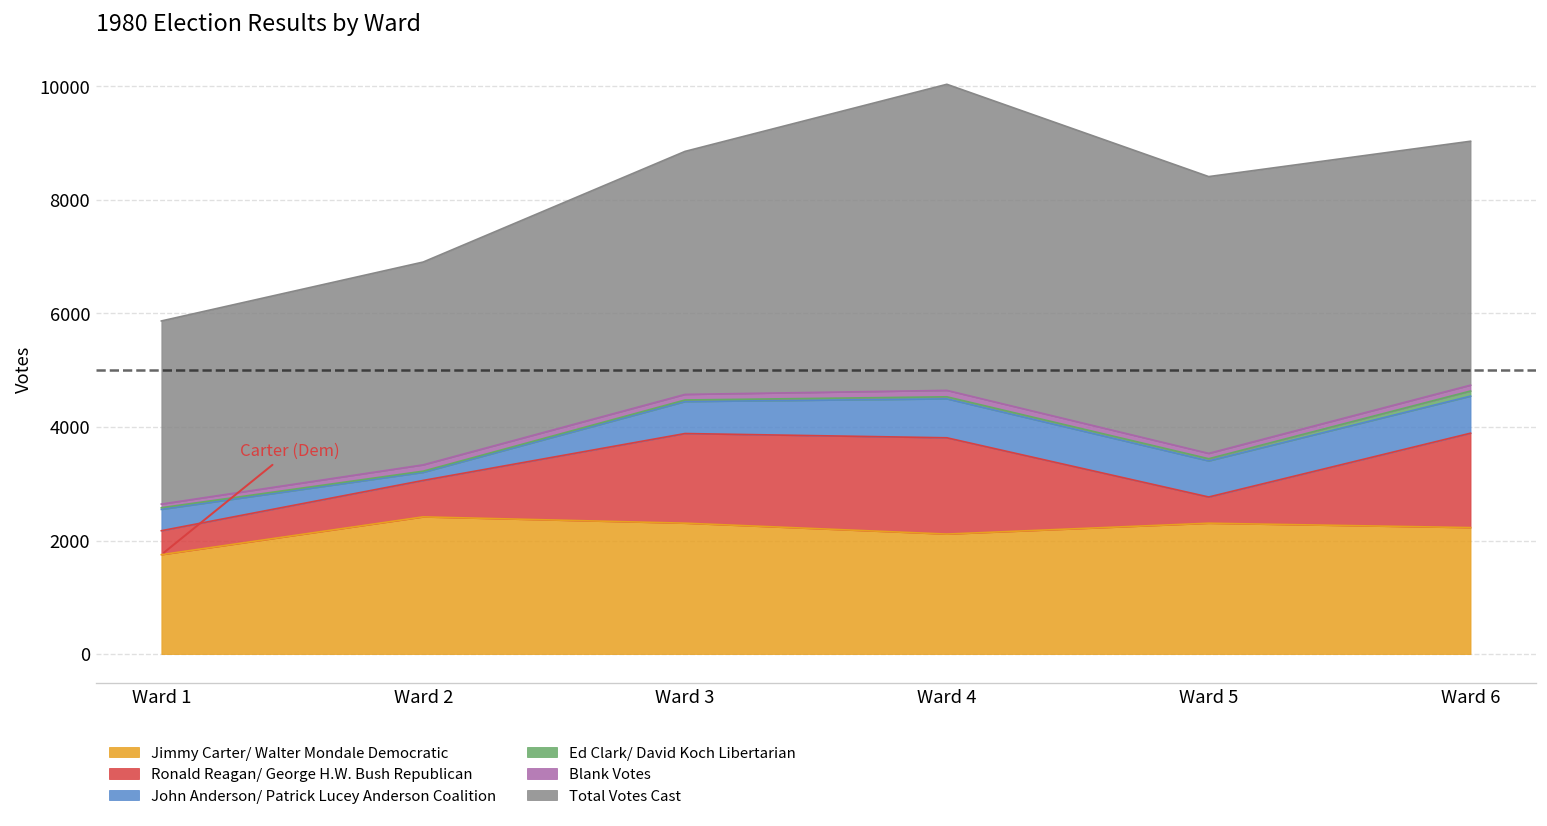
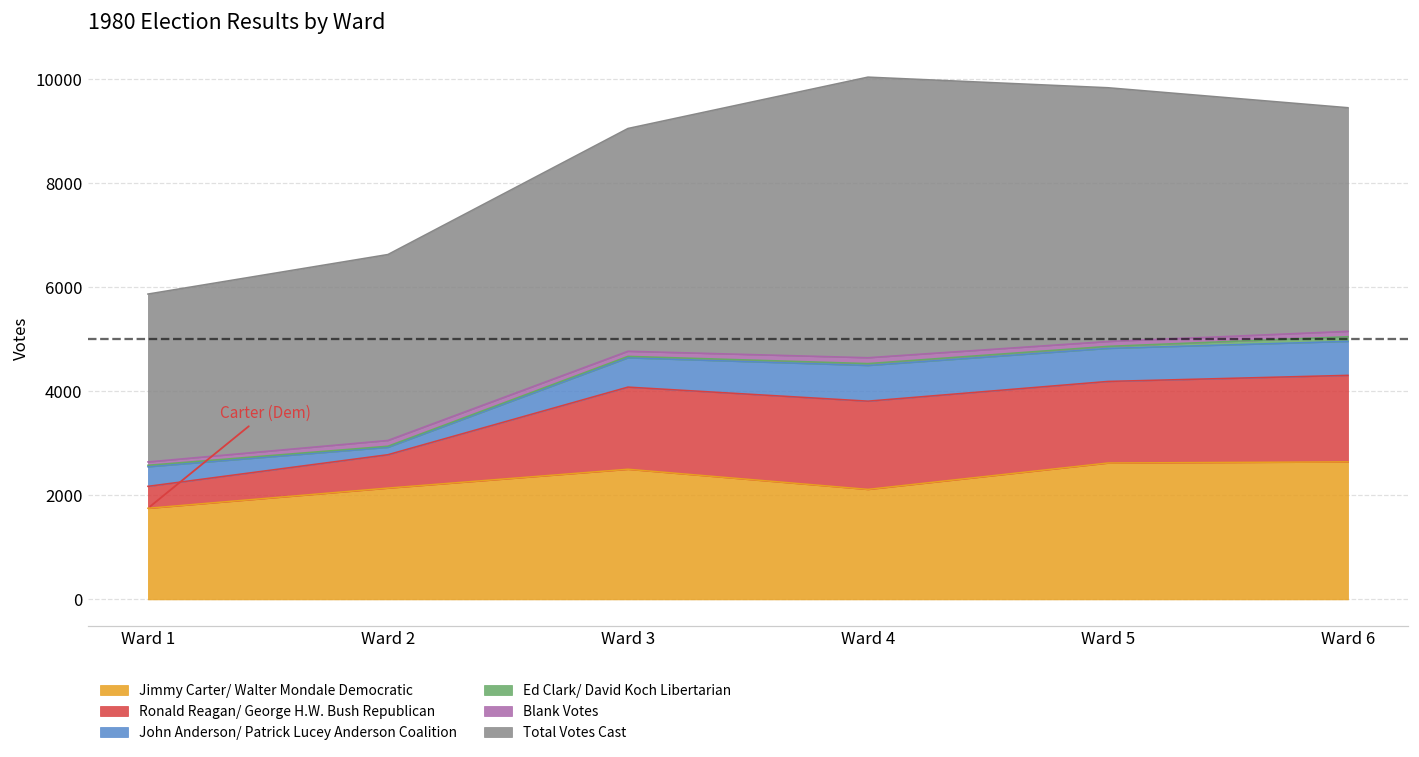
Jimmy Carter/ Walter Mondale Democratic, Ward 2: 2400 -> 2100
Jimmy Carter/ Walter Mondale Democratic, Ward 3: 2300 -> 2500
Jimmy Carter/ Walter Mondale Democratic, Ward 5: 2300 -> 2600
Ronald Reagan/ George H.W. Bush Republican, Ward 5: 500 -> 1600
Jimmy Carter/ Walter Mondale Democratic, Ward 6: 2200 -> 2600
